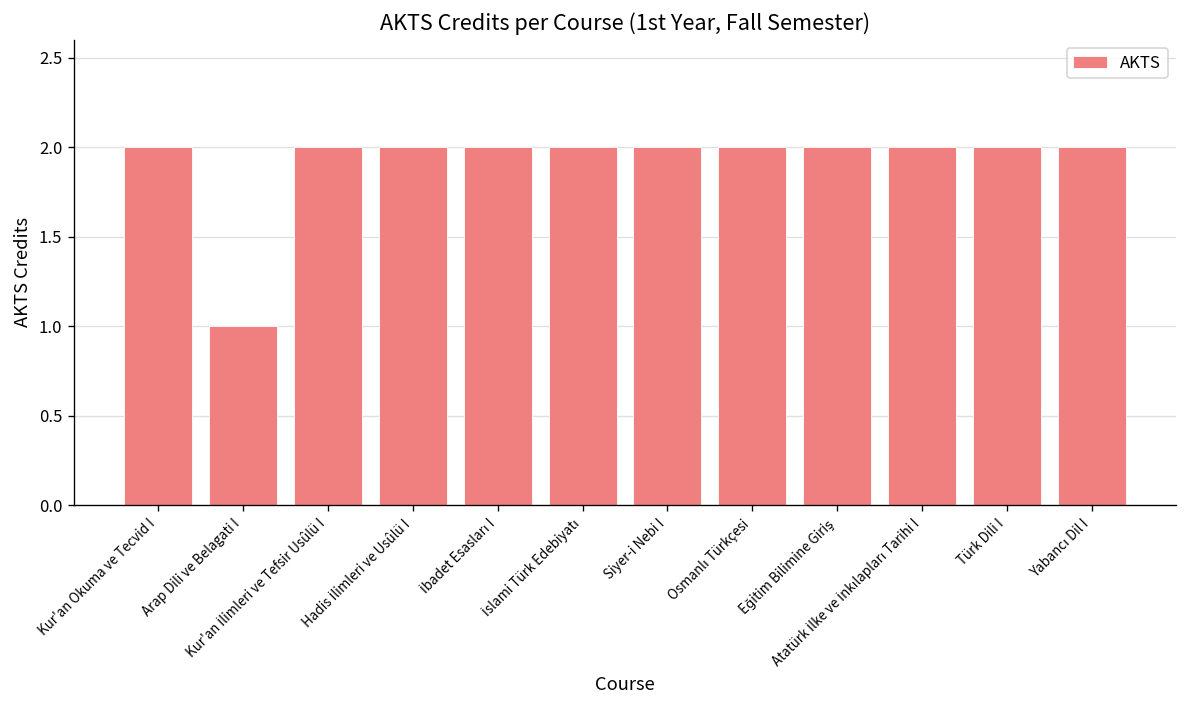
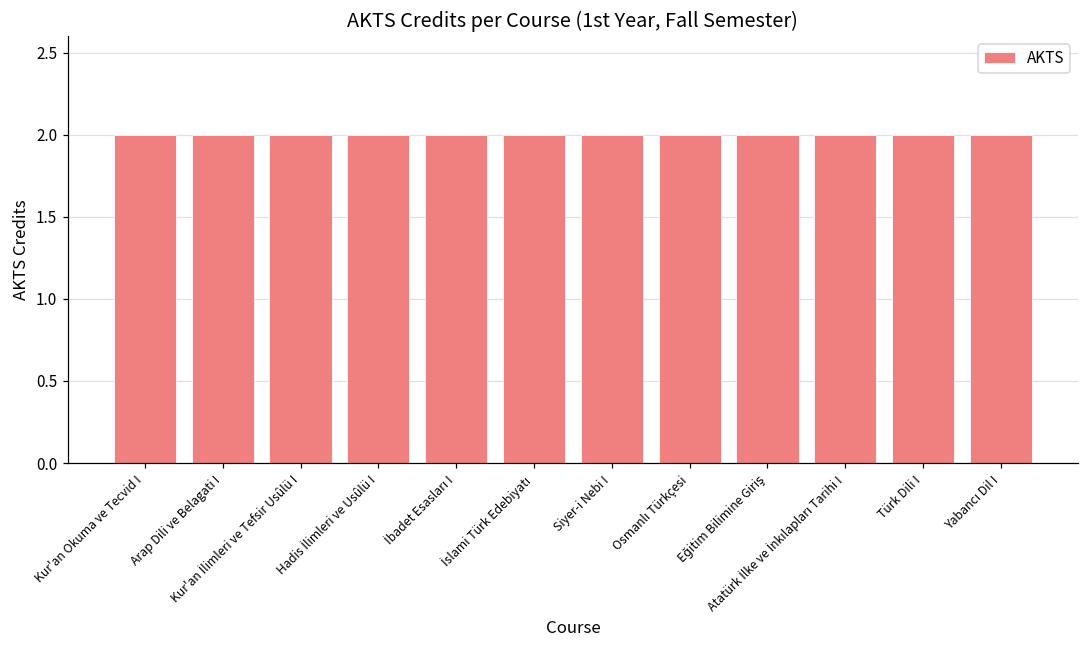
Arap Dili ve Belagati I: 1 -> 2
